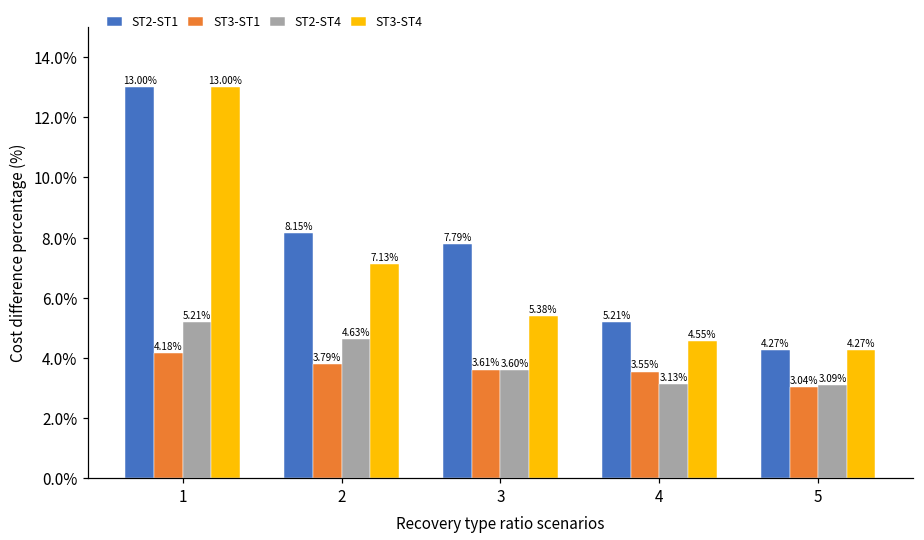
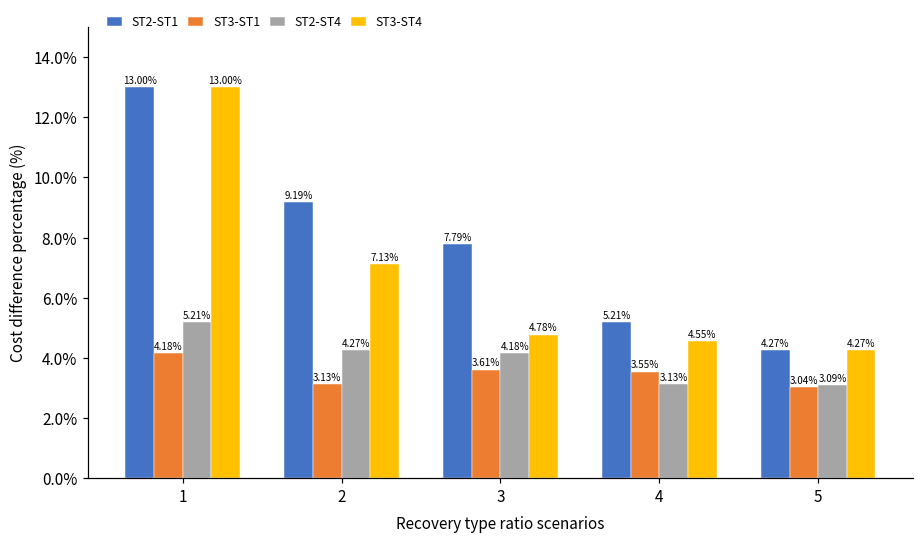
ST2-ST1, 2: 8.15% -> 9.19%
ST3-ST1, 2: 3.79% -> 3.13%
ST2-ST4, 2: 4.63% -> 4.27%
ST2-ST4, 3: 3.60% -> 4.18%
ST3-ST4, 3: 5.38% -> 4.78%
